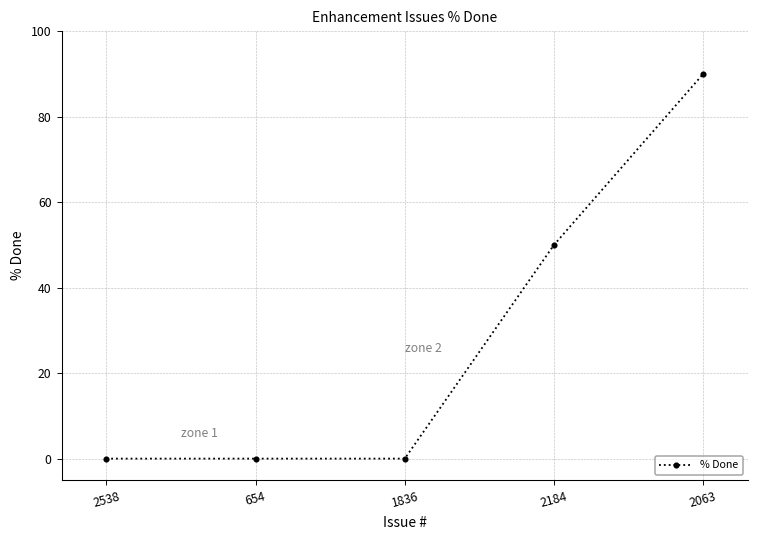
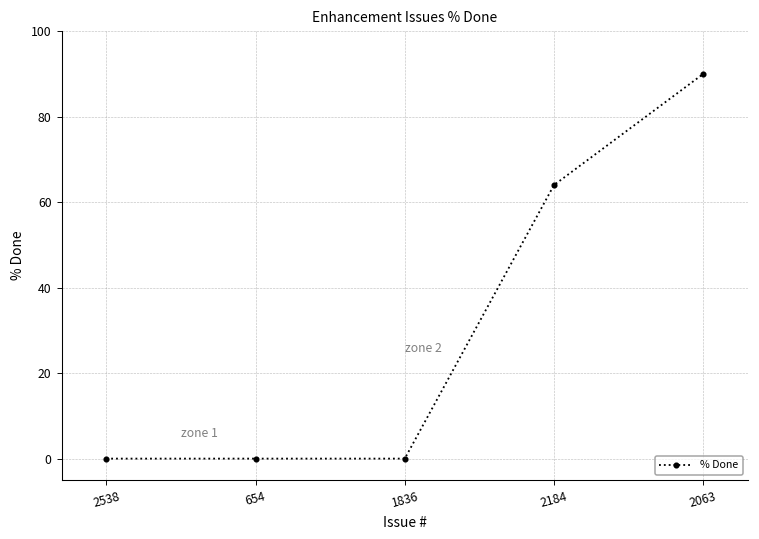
2184: 50 -> 64
